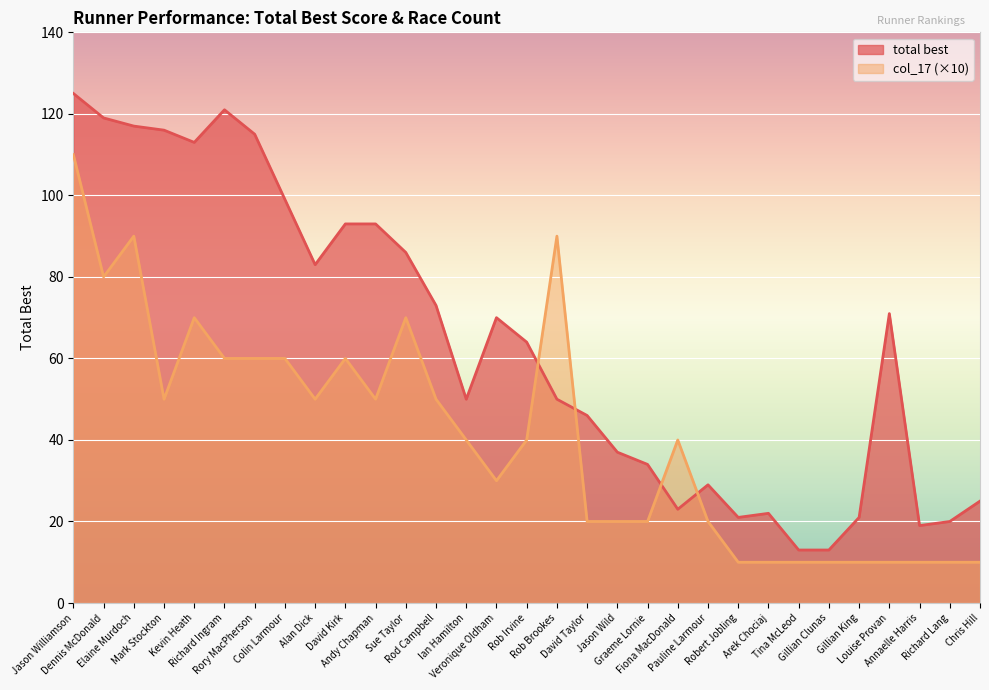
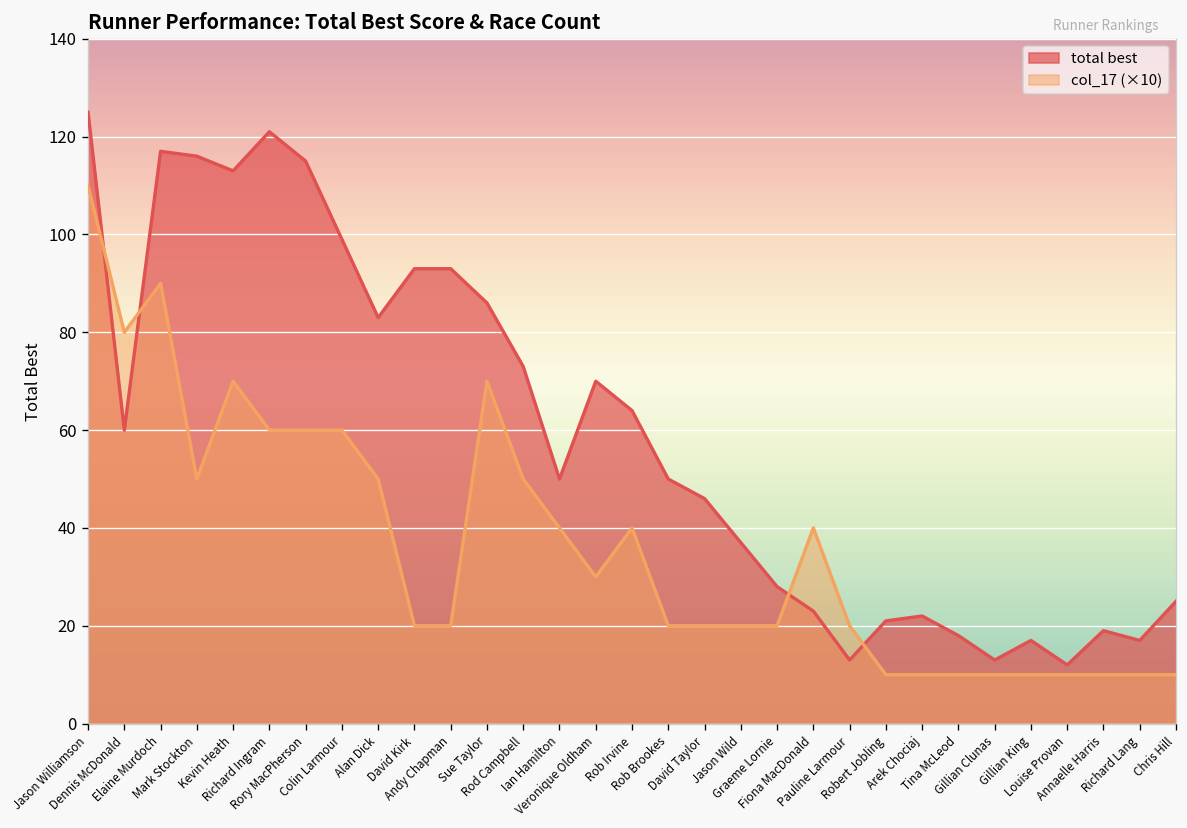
total best, Dennis McDonald: 119 -> 60
col_17 (×10), David Kirk: 60 -> 20
col_17 (×10), Andy Chapman: 50 -> 20
col_17 (×10), Rob Brookes: 90 -> 20
total best, Graeme Lornie: 34 -> 28
total best, Pauline Larmour: 29 -> 13
total best, Tina McLeod: 13 -> 18
total best, Gillian King: 21 -> 17
total best, Louise Provan: 71 -> 12
total best, Richard Lang: 20 -> 17
